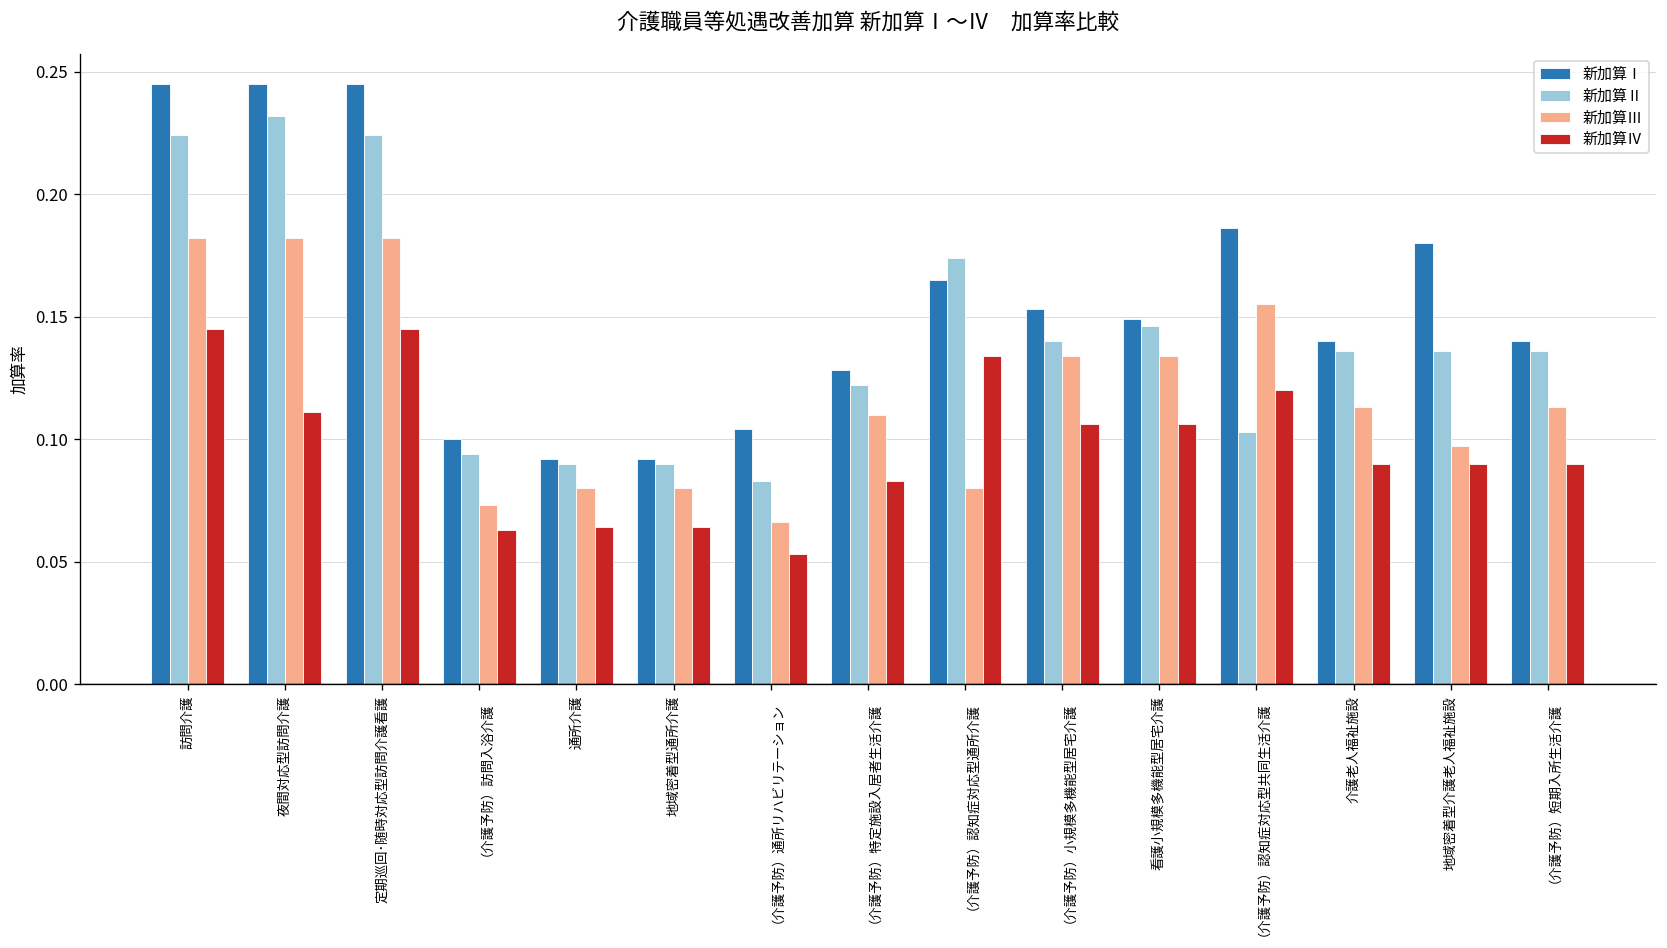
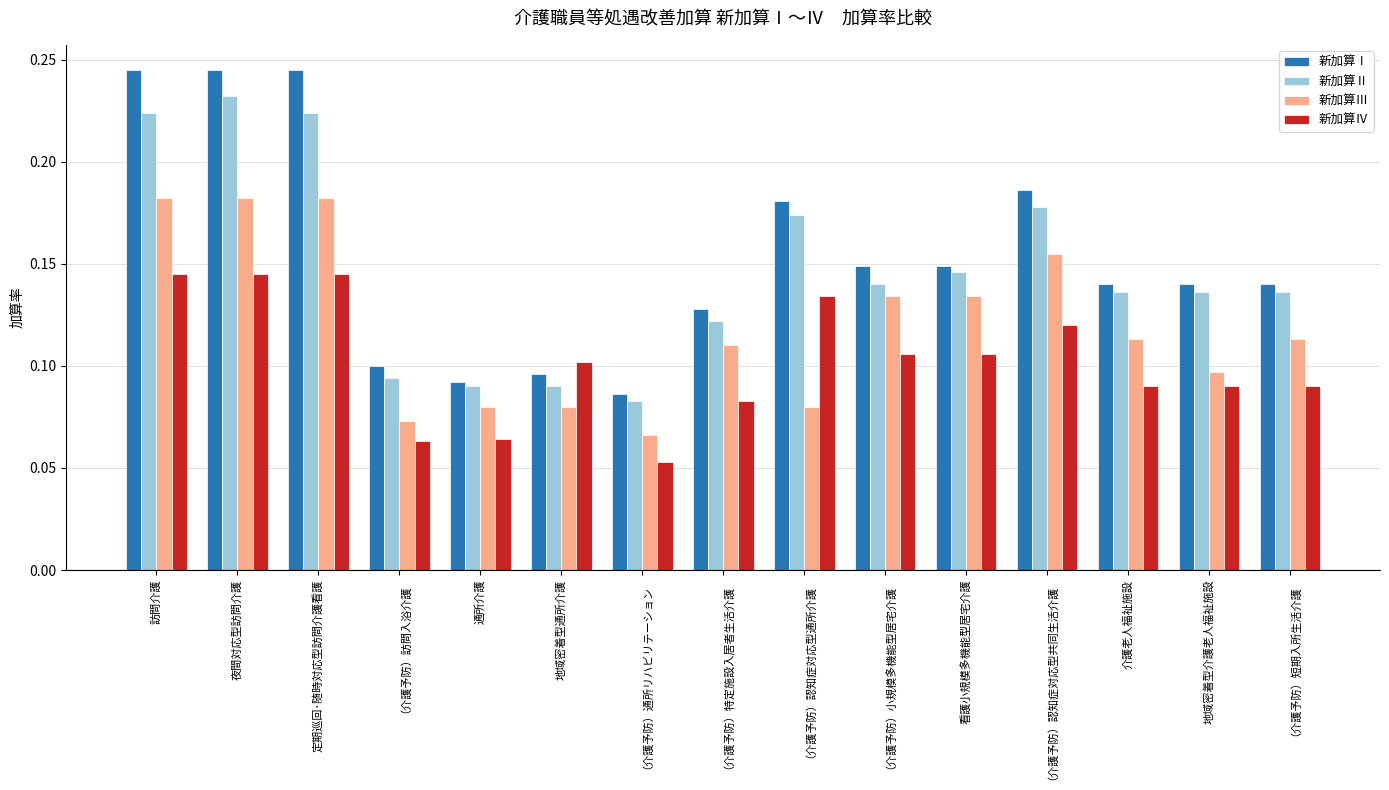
新加算Ⅳ, 夜間対応型訪問介護: 0.111 -> 0.145
新加算Ⅰ, 地域密着型通所介護: 0.092 -> 0.096
新加算Ⅳ, 地域密着型通所介護: 0.064 -> 0.102
新加算Ⅰ, （介護予防）通所リハビリテーション: 0.104 -> 0.086
新加算Ⅰ, （介護予防）認知症対応型通所介護: 0.165 -> 0.181
新加算Ⅰ, （介護予防）小規模多機能型居宅介護: 0.153 -> 0.149
新加算Ⅱ, （介護予防）認知症対応型共同生活介護: 0.103 -> 0.178
新加算Ⅰ, 地域密着型介護老人福祉施設: 0.18 -> 0.14
